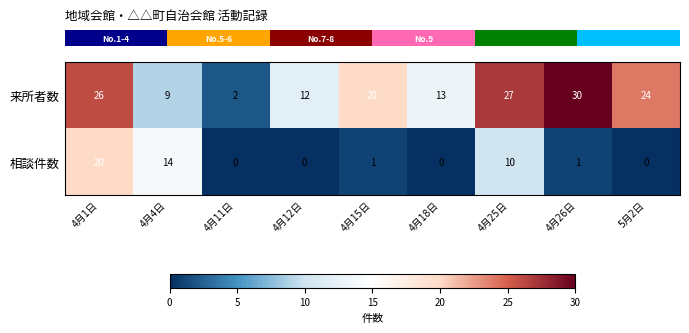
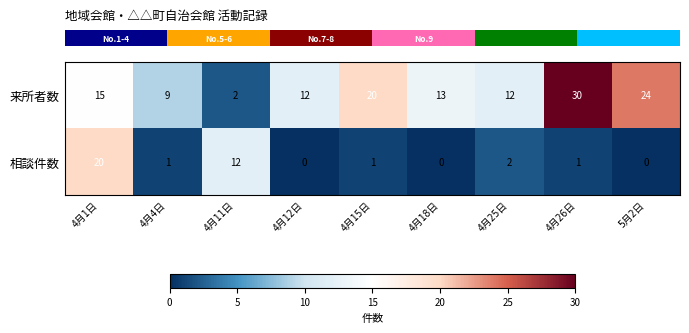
来所者数, 4月1日: 26 -> 15
来所者数, 4月25日: 27 -> 12
相談件数, 4月4日: 14 -> 1
相談件数, 4月11日: 0 -> 12
相談件数, 4月25日: 10 -> 2
